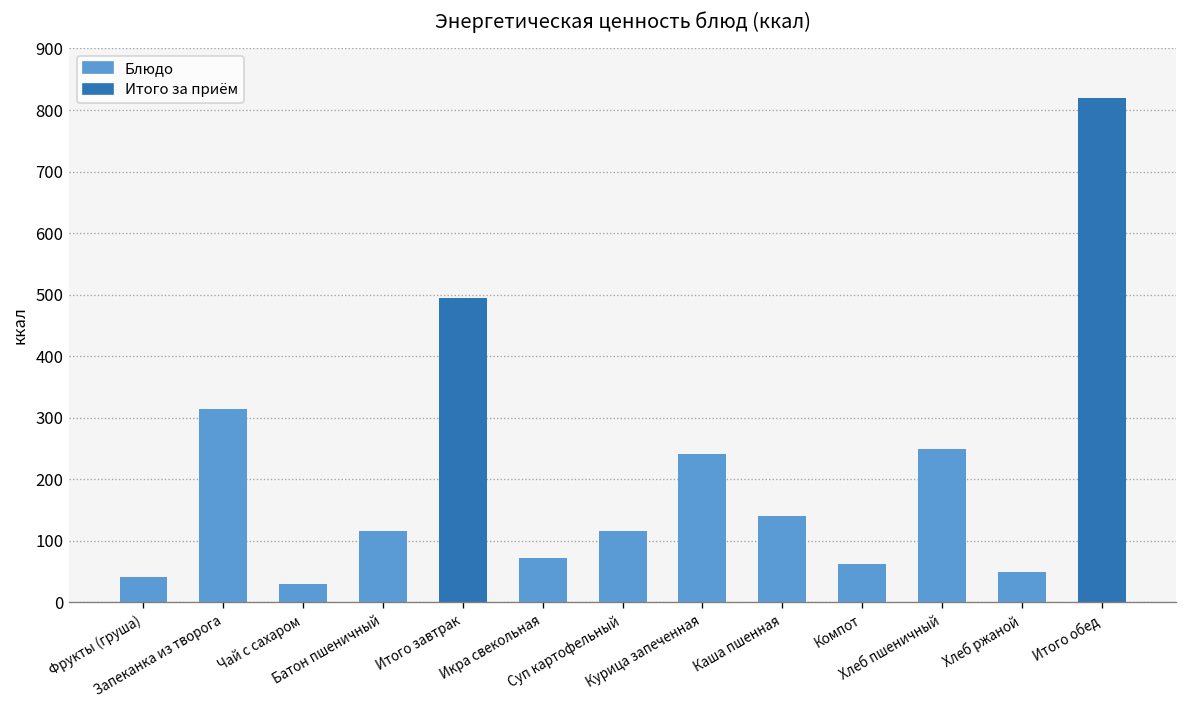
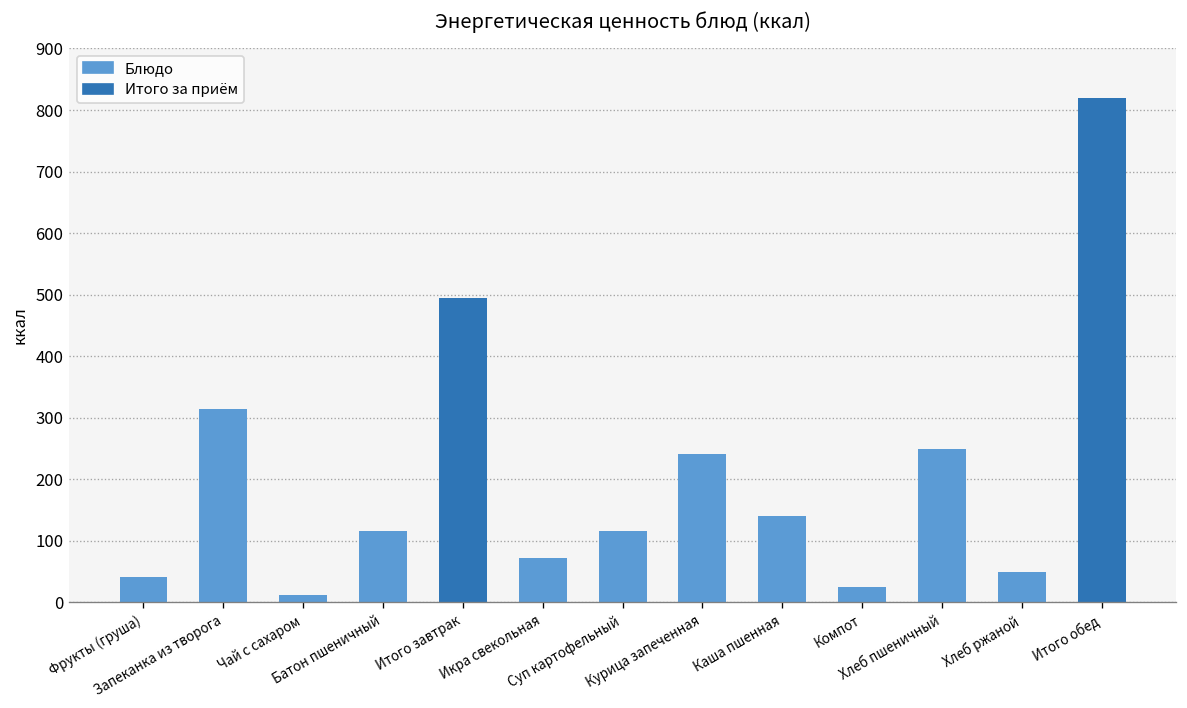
Чай с сахаром: 30 -> 10
Компот: 60 -> 30
